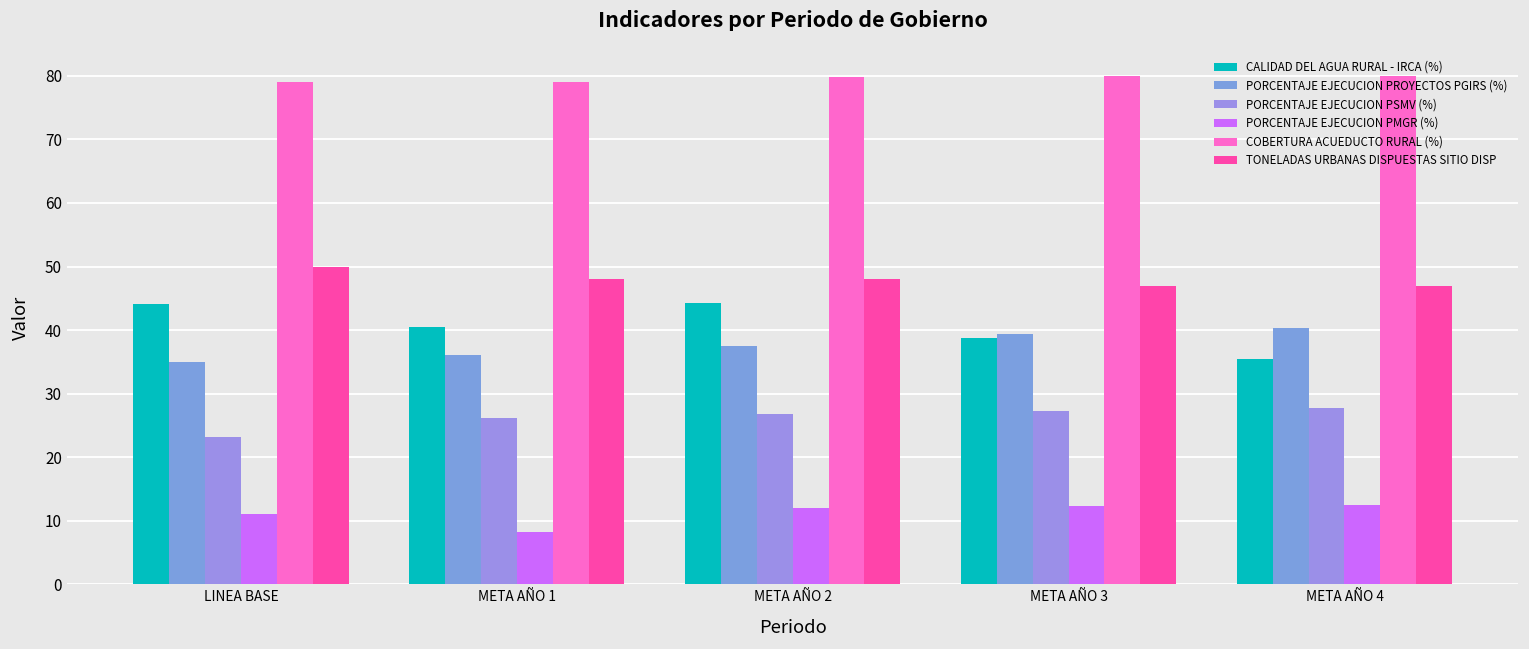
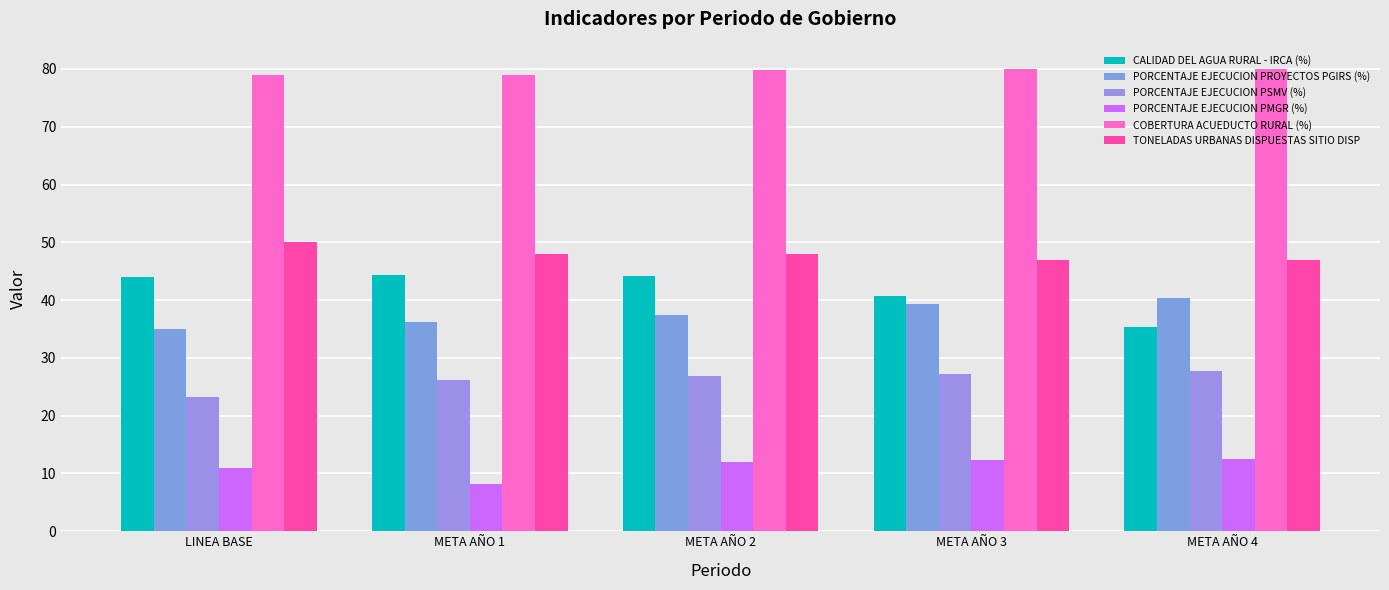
CALIDAD DEL AGUA RURAL - IRCA (%), META AÑO 1: 41 -> 44
CALIDAD DEL AGUA RURAL - IRCA (%), META AÑO 3: 39 -> 41
